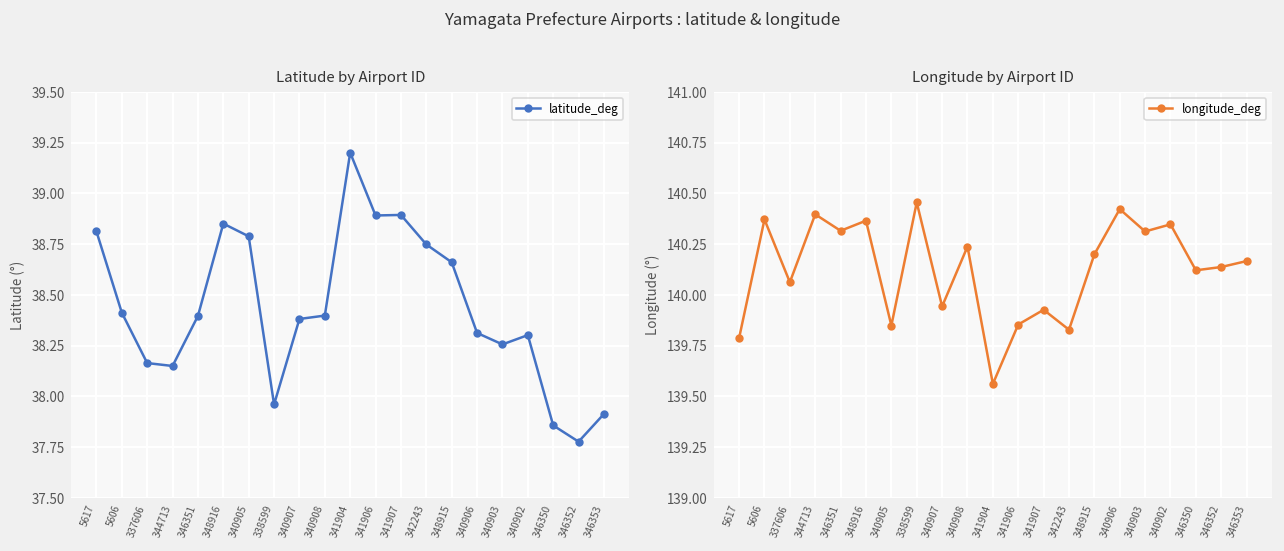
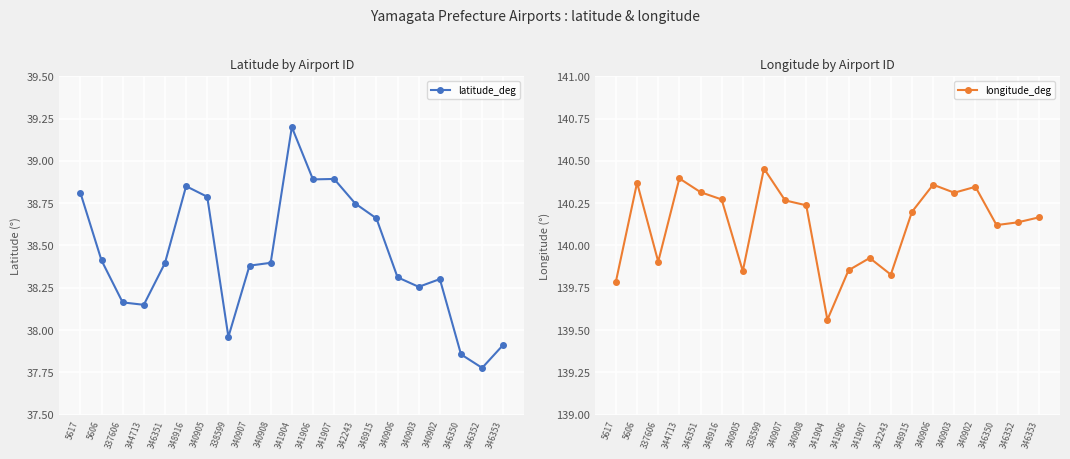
Longitude by Airport ID, 337606: 140.06 -> 139.90
Longitude by Airport ID, 348916: 140.37 -> 140.27
Longitude by Airport ID, 340907: 139.94 -> 140.27
Longitude by Airport ID, 340906: 140.42 -> 140.36
